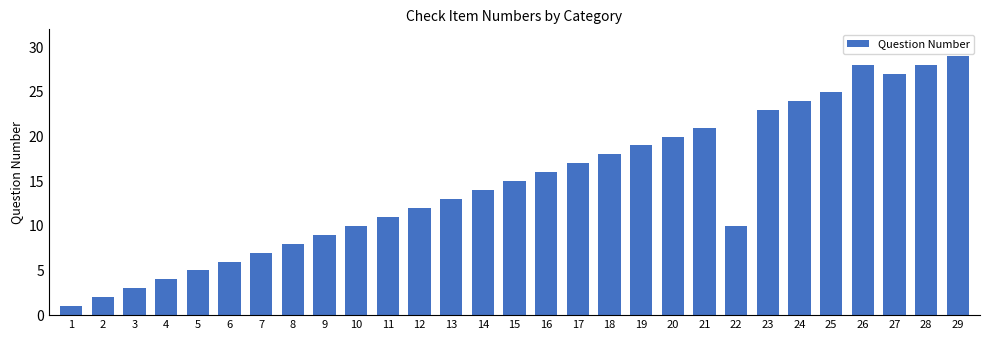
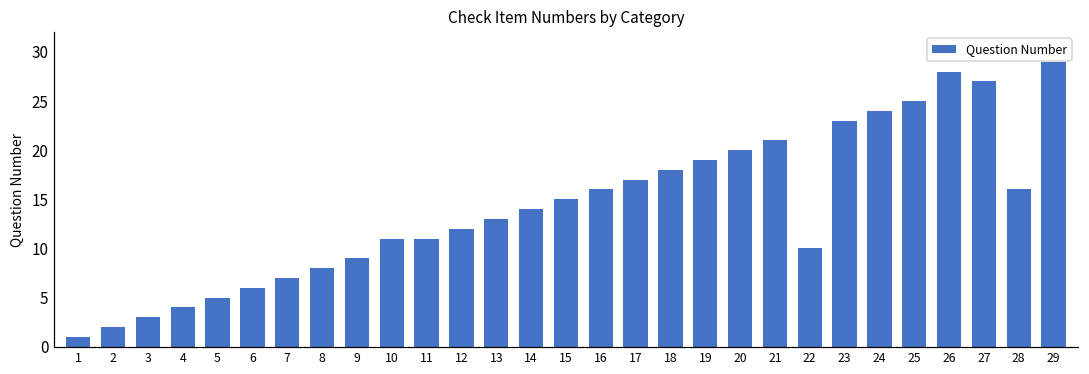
10: 10 -> 11
28: 28 -> 16
